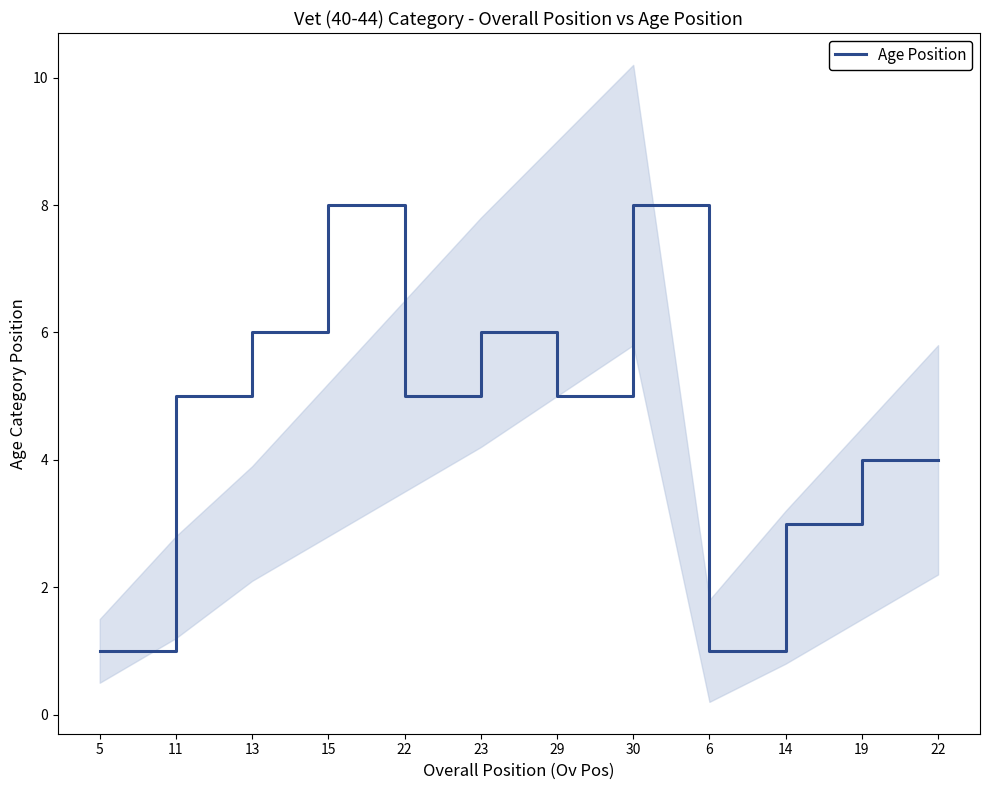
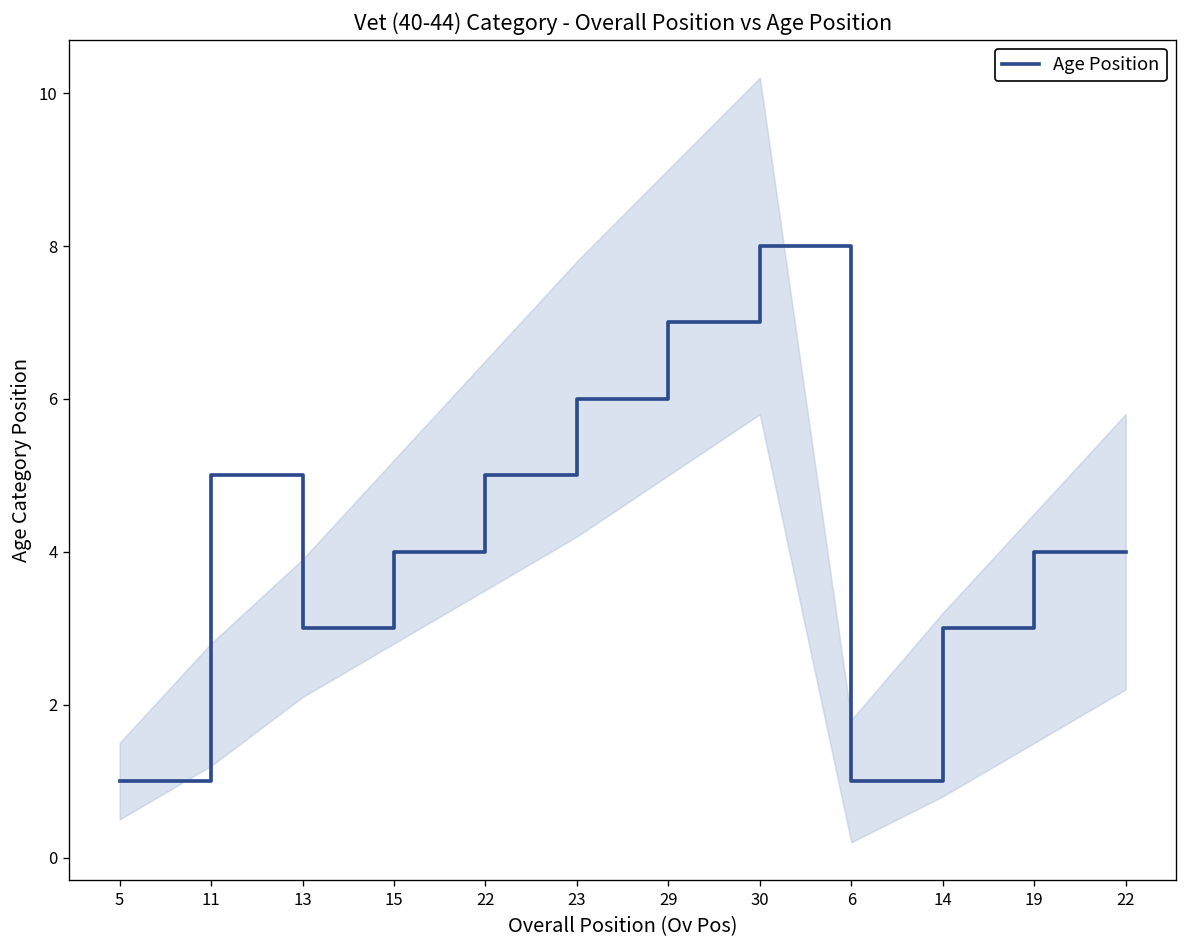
Age Position, 13: 6 -> 3
Age Position, 15: 8 -> 4
Age Position, 29: 5 -> 7
